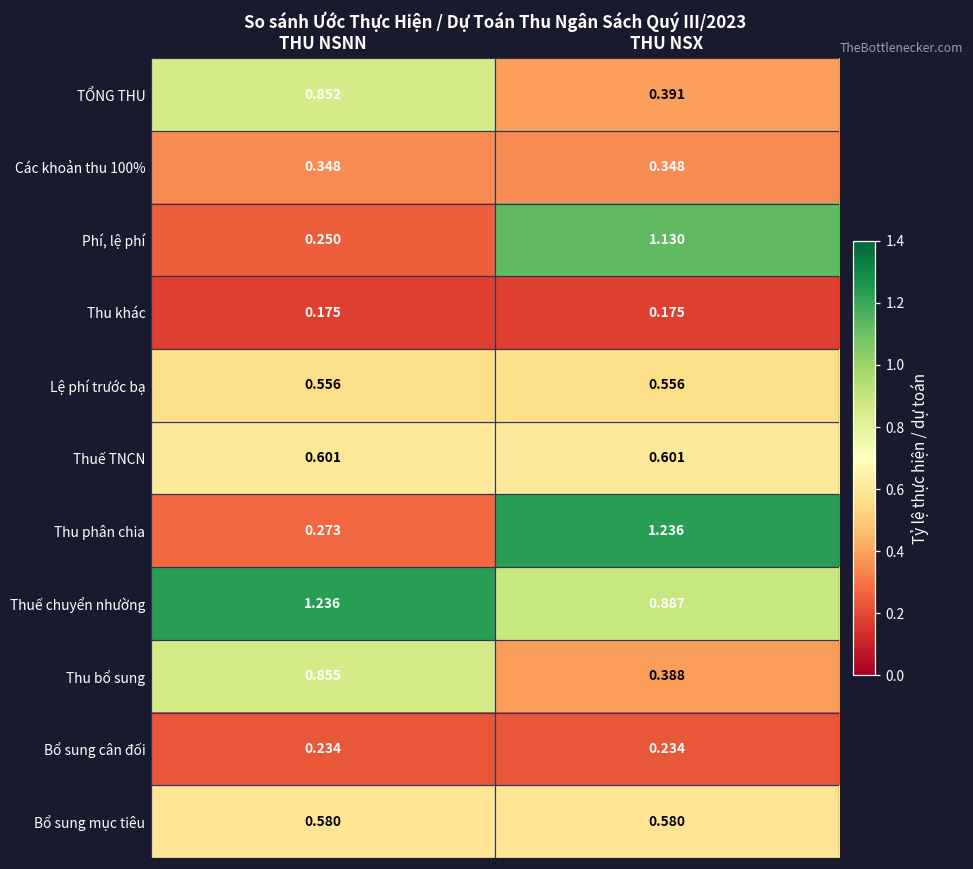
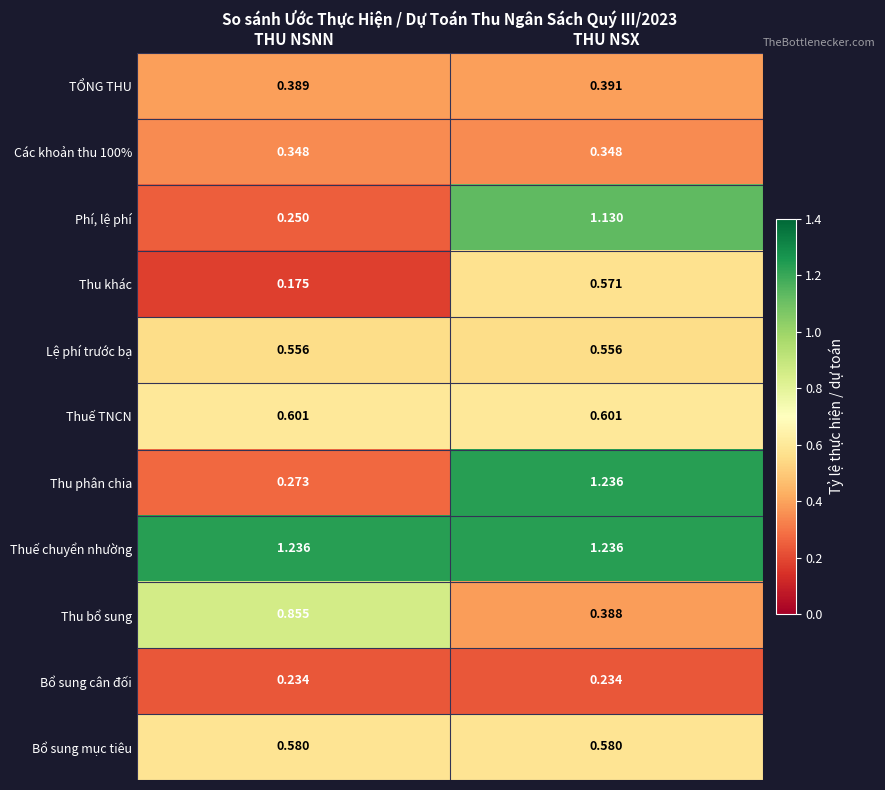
TỔNG THU, THU NSNN: 0.852 -> 0.389
Thu khác, THU NSX: 0.175 -> 0.571
Thuế chuyển nhường, THU NSX: 0.887 -> 1.236
